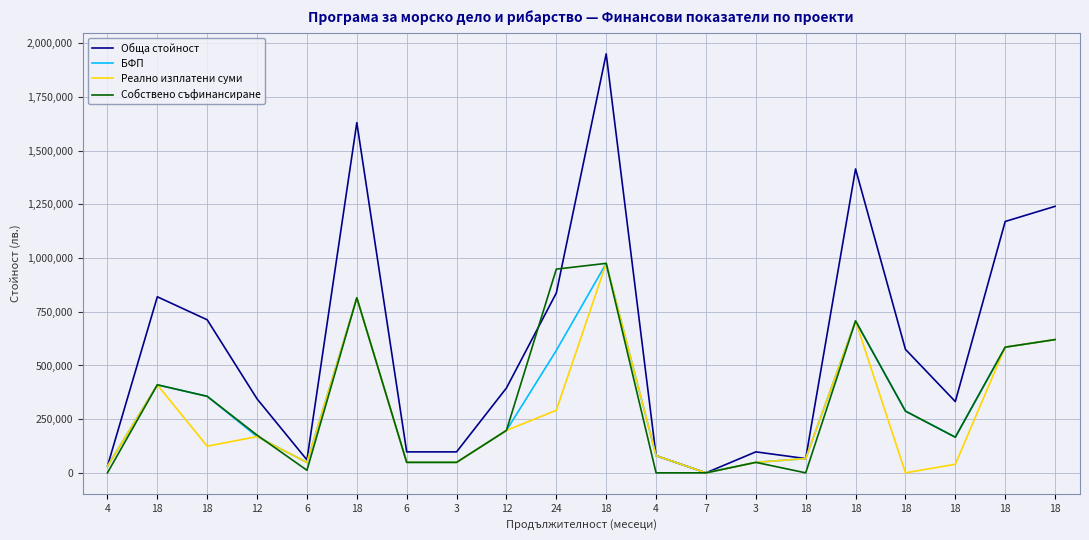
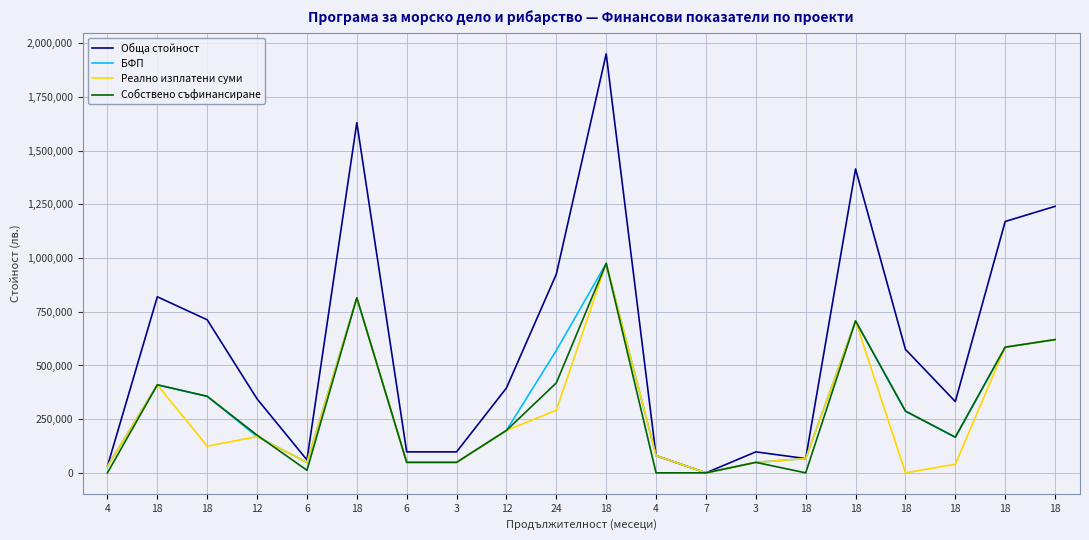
Обща стойност, 24: 840,000 -> 930,000
Собствено съфинансиране, 24: 950,000 -> 420,000
